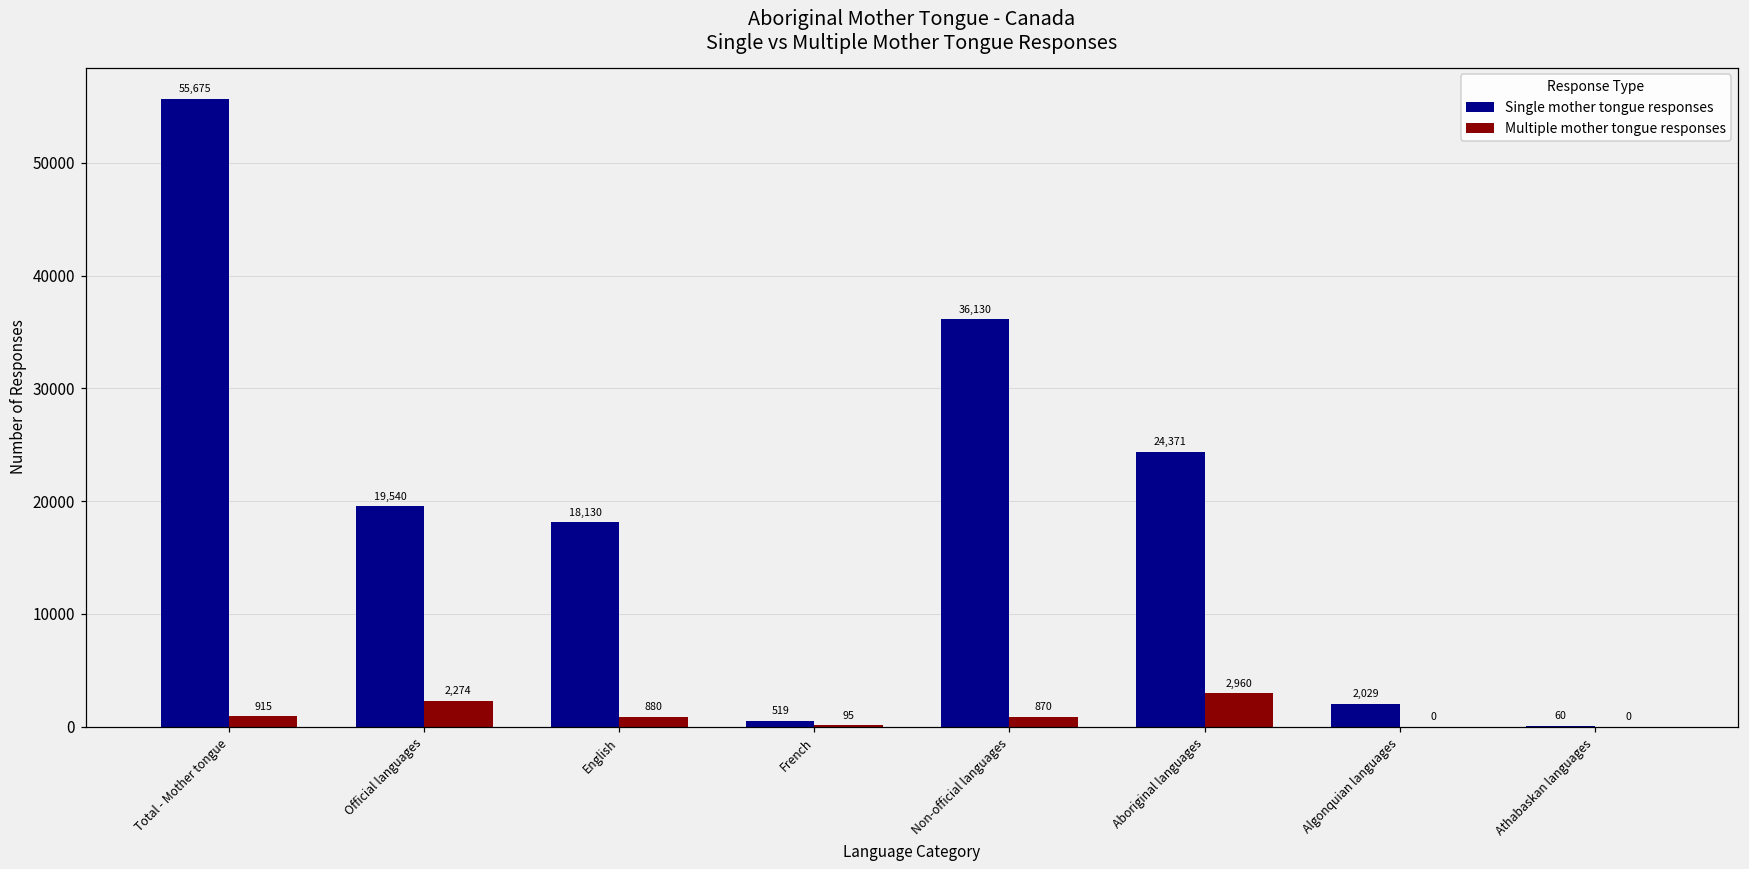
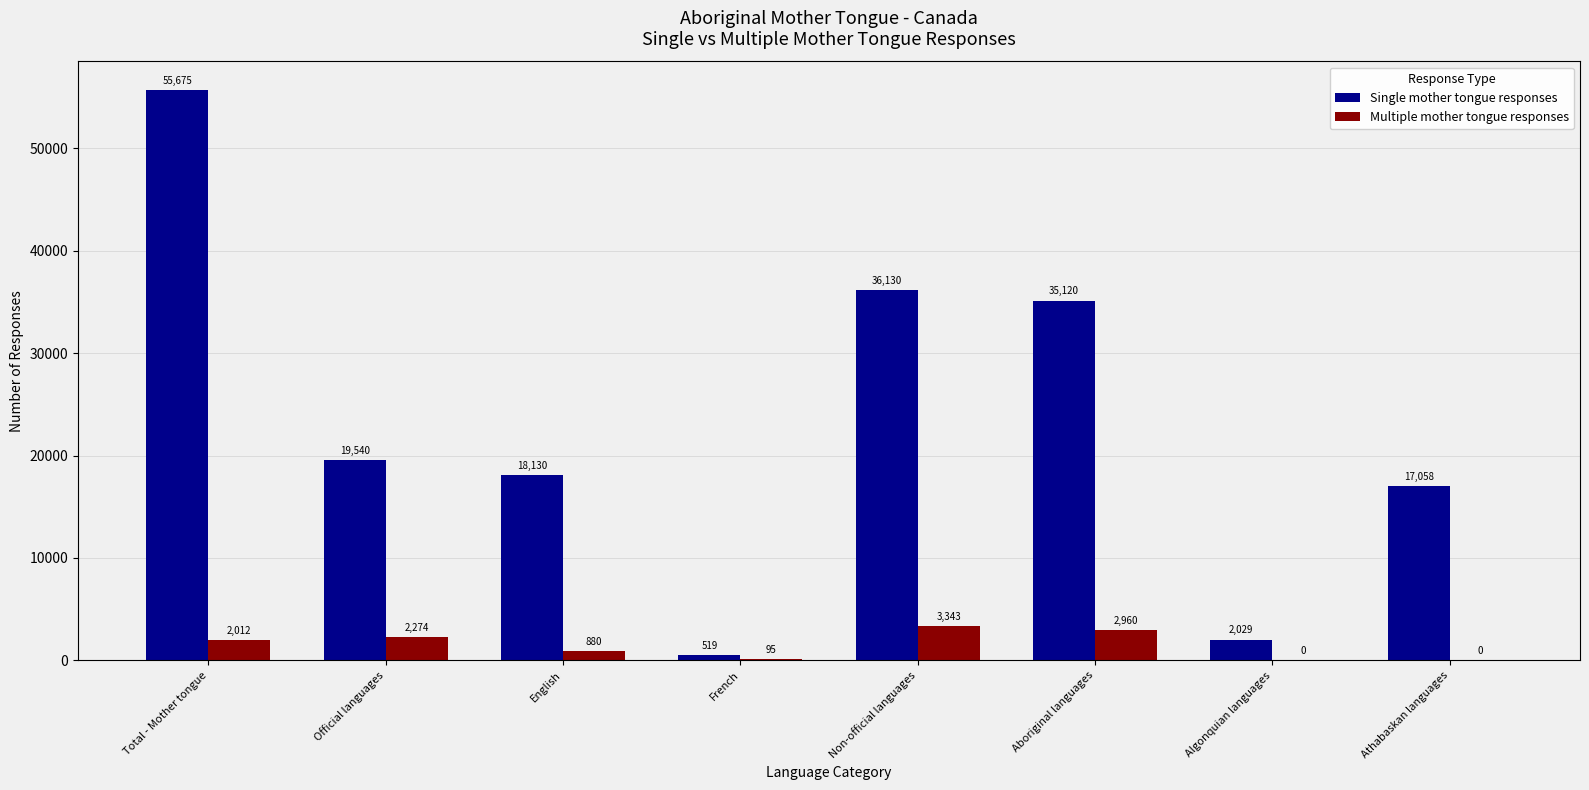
Multiple mother tongue responses, Total - Mother tongue: 915 -> 2,012
Multiple mother tongue responses, Non-official languages: 870 -> 3,343
Single mother tongue responses, Aboriginal languages: 24,371 -> 35,120
Single mother tongue responses, Athabaskan languages: 60 -> 17,058
